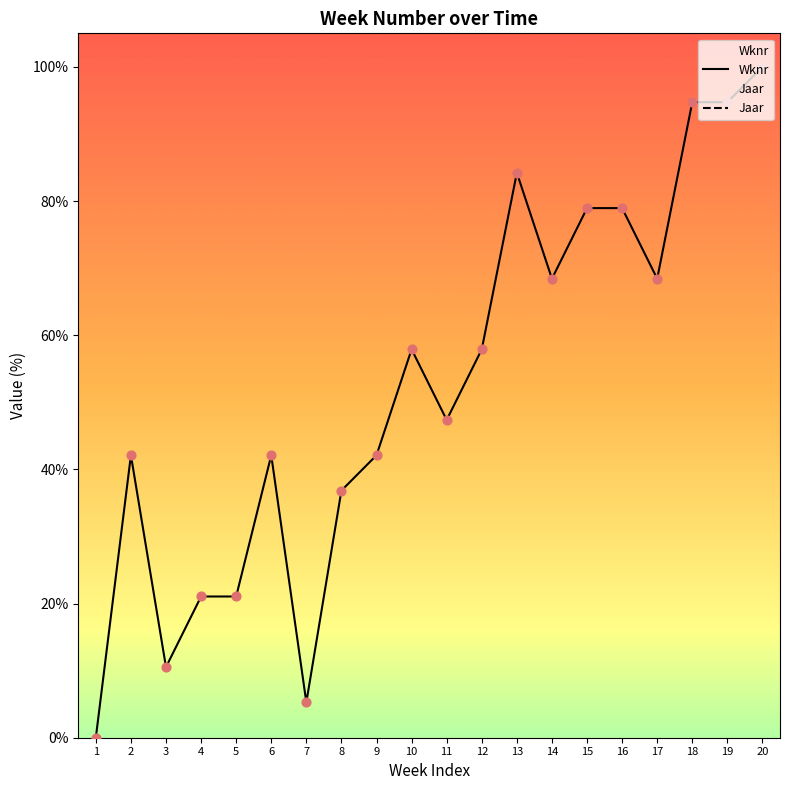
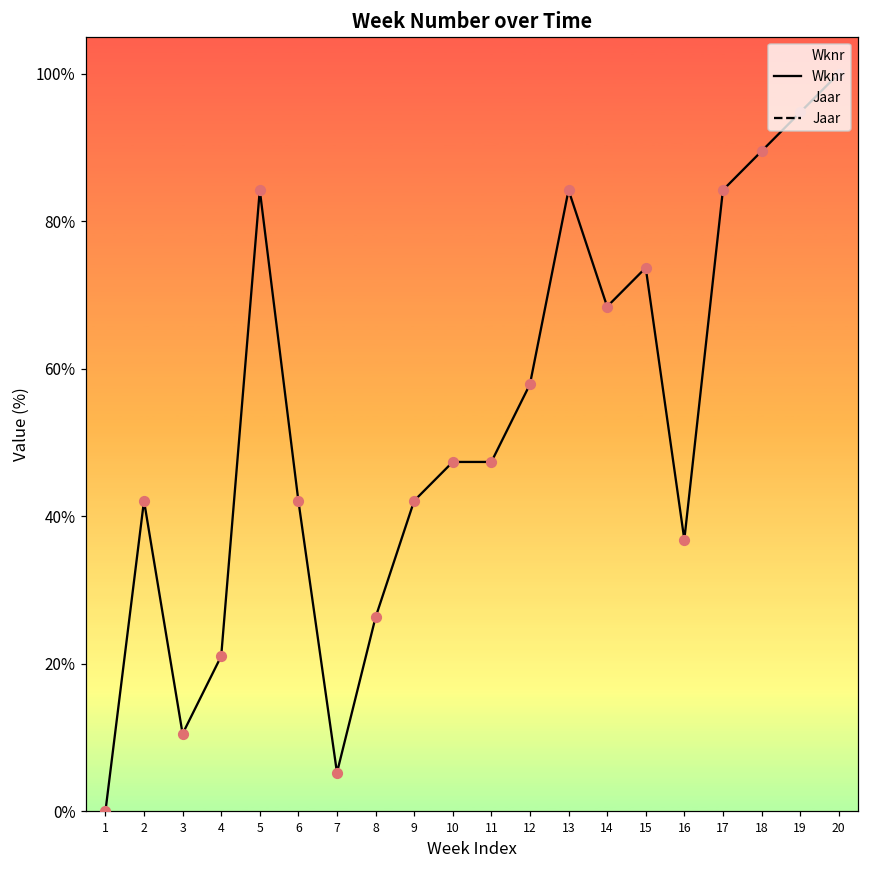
5: 21% -> 84%
8: 37% -> 26%
10: 58% -> 47%
15: 79% -> 74%
16: 79% -> 37%
17: 68% -> 84%
18: 95% -> 89%
